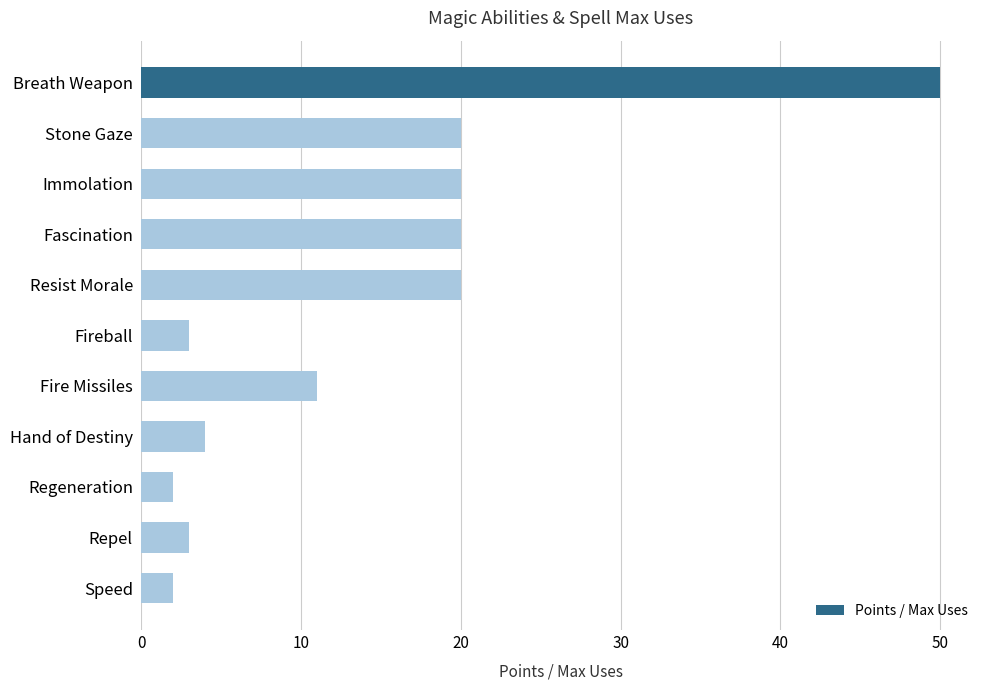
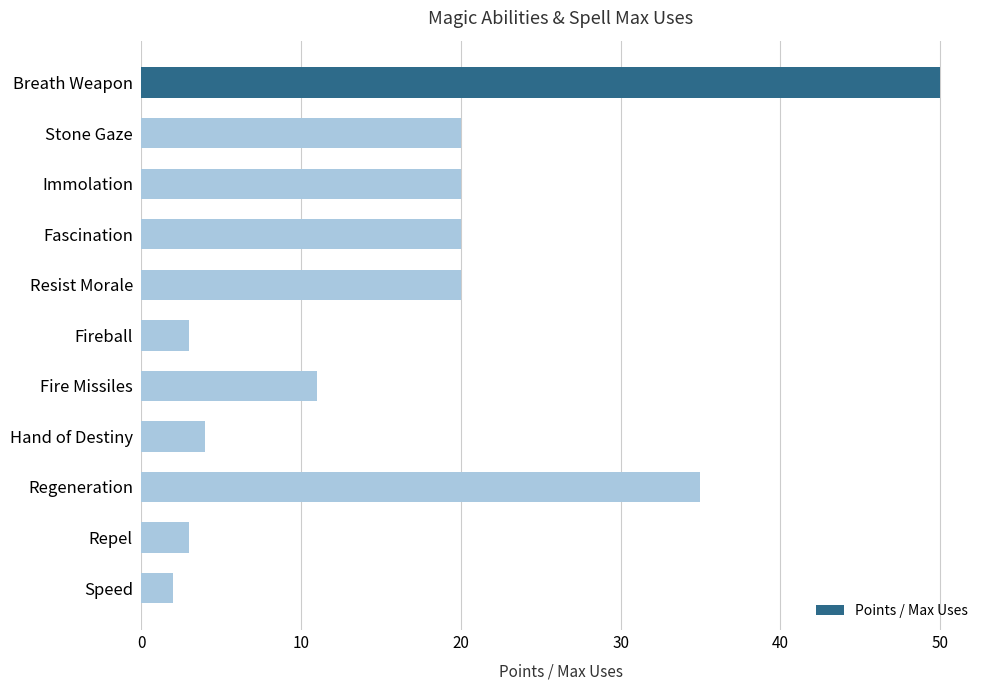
Regeneration: 2 -> 35
